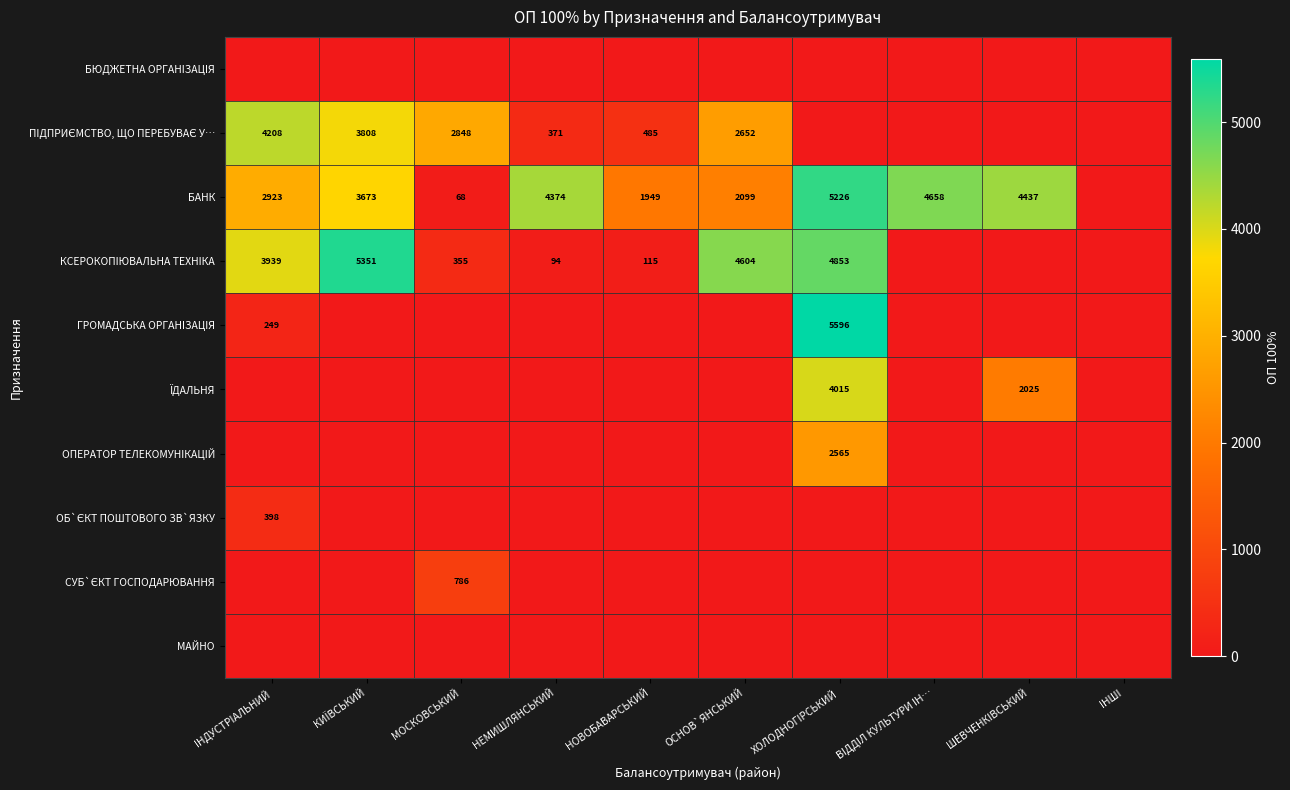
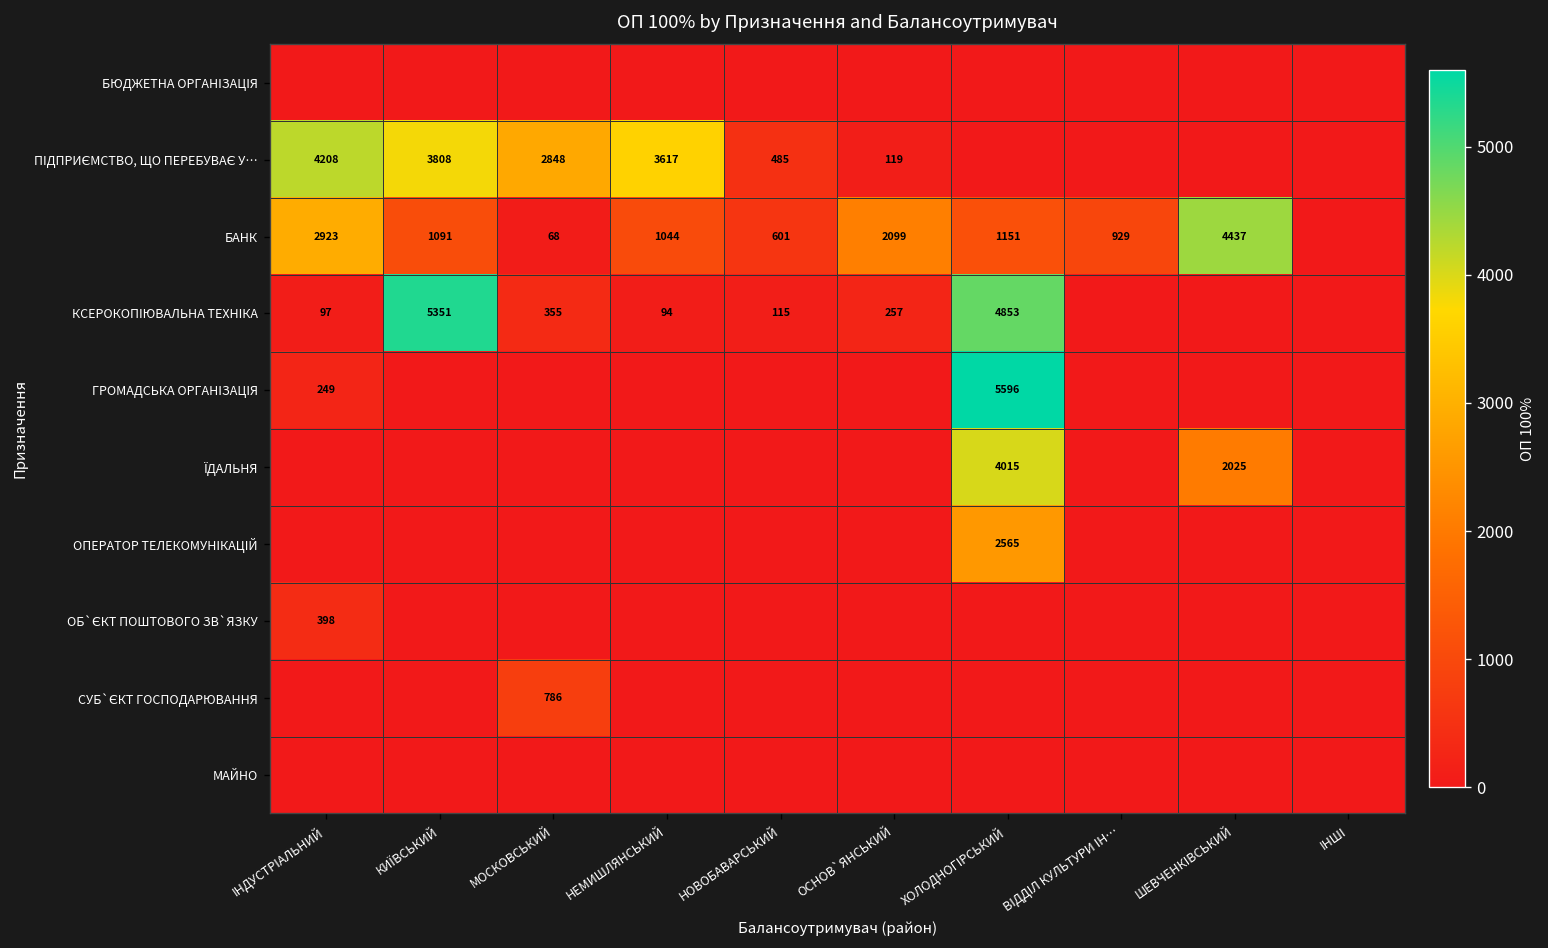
ПІДПРИЄМСТВО, ЩО ПЕРЕБУВАЄ У…, НЕМИШЛЯНСЬКИЙ: 371 -> 3617
ПІДПРИЄМСТВО, ЩО ПЕРЕБУВАЄ У…, ОСНОВ`ЯНСЬКИЙ: 2652 -> 119
БАНК, КИЇВСЬКИЙ: 3673 -> 1091
БАНК, НЕМИШЛЯНСЬКИЙ: 4374 -> 1044
БАНК, НОВОБАВАРСЬКИЙ: 1949 -> 601
БАНК, ХОЛОДНОГІРСЬКИЙ: 5226 -> 1151
БАНК, ВІДДІЛ КУЛЬТУРИ ІН…: 4658 -> 929
КСЕРОКОПІЮВАЛЬНА ТЕХНІКА, ІНДУСТРІАЛЬНИЙ: 3939 -> 97
КСЕРОКОПІЮВАЛЬНА ТЕХНІКА, ОСНОВ`ЯНСЬКИЙ: 4604 -> 257
